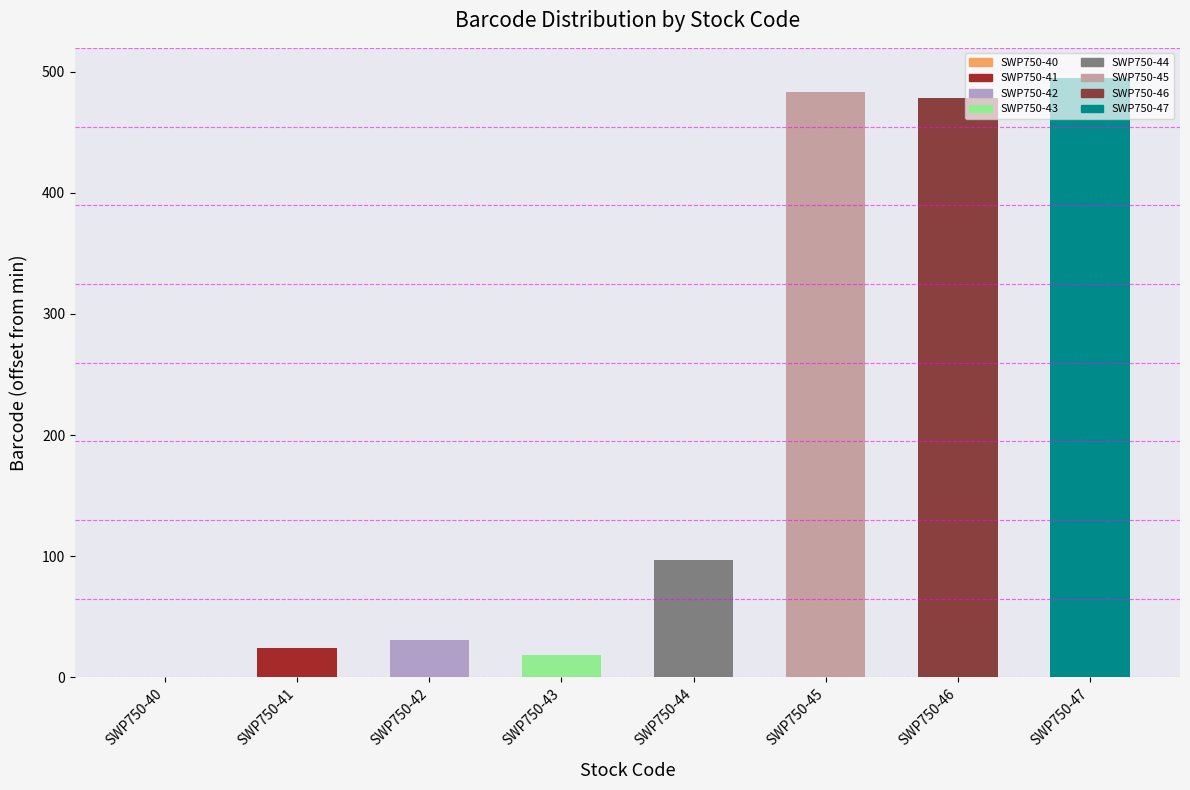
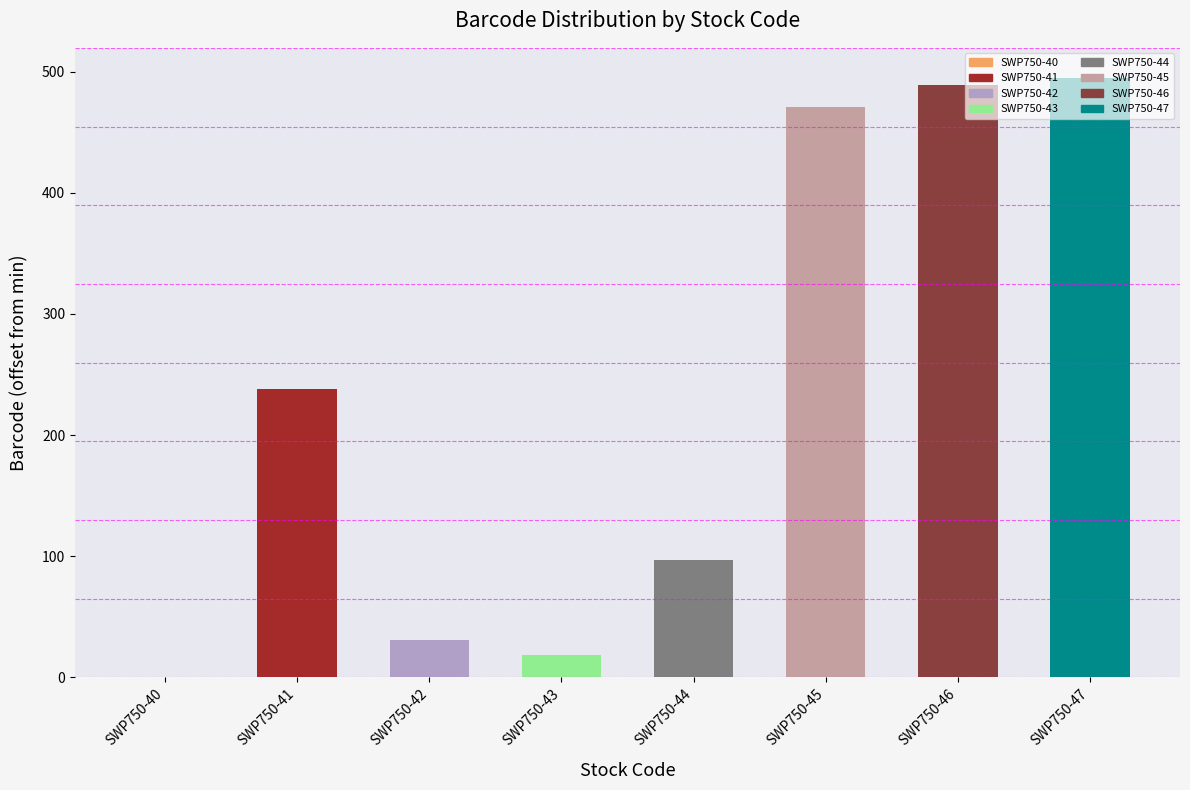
SWP750-41: 24 -> 238
SWP750-45: 483 -> 471
SWP750-46: 478 -> 489
